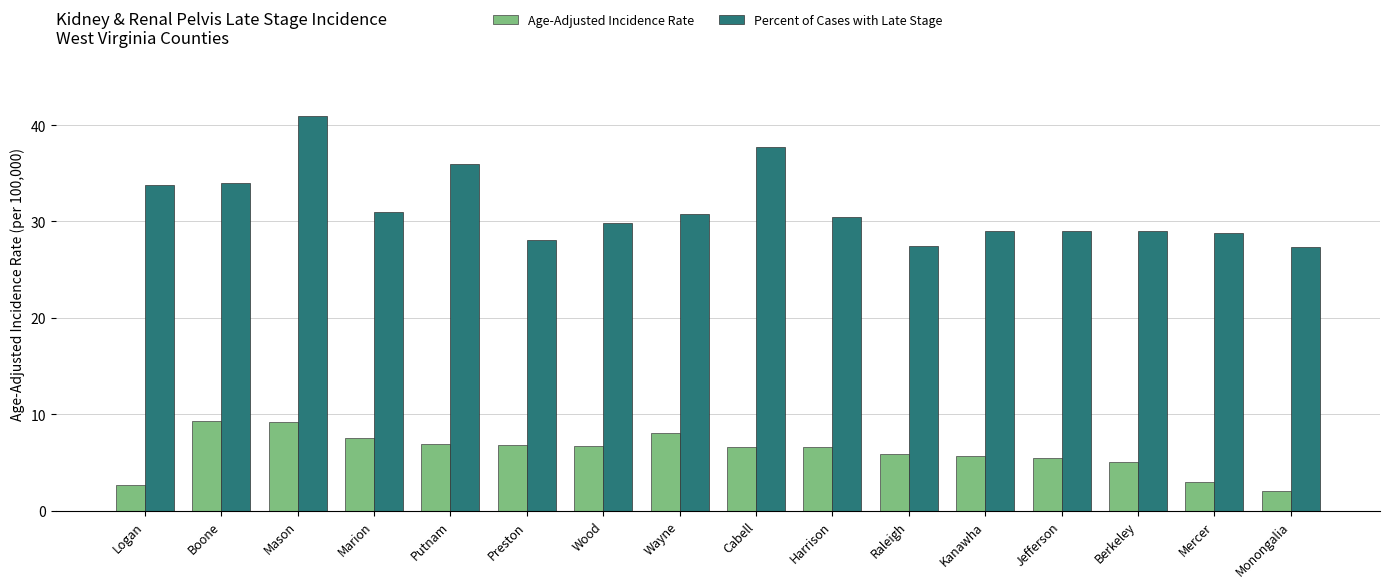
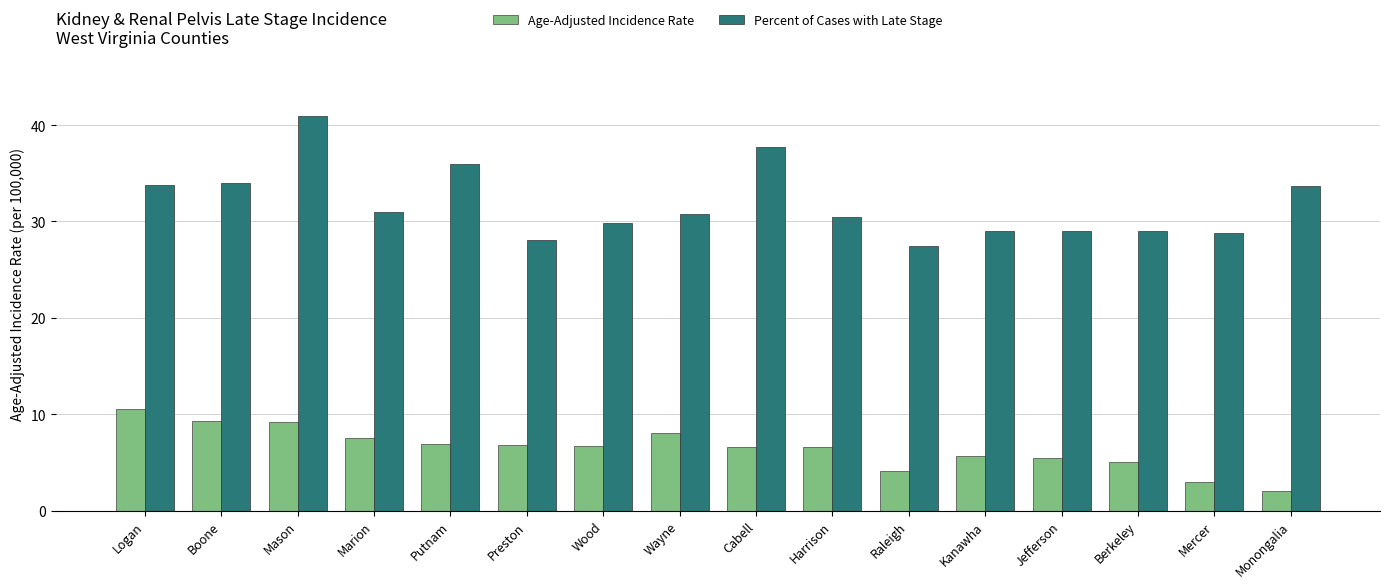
Age-Adjusted Incidence Rate, Logan: 3 -> 11
Age-Adjusted Incidence Rate, Raleigh: 6 -> 4
Percent of Cases with Late Stage, Monongalia: 27 -> 34
